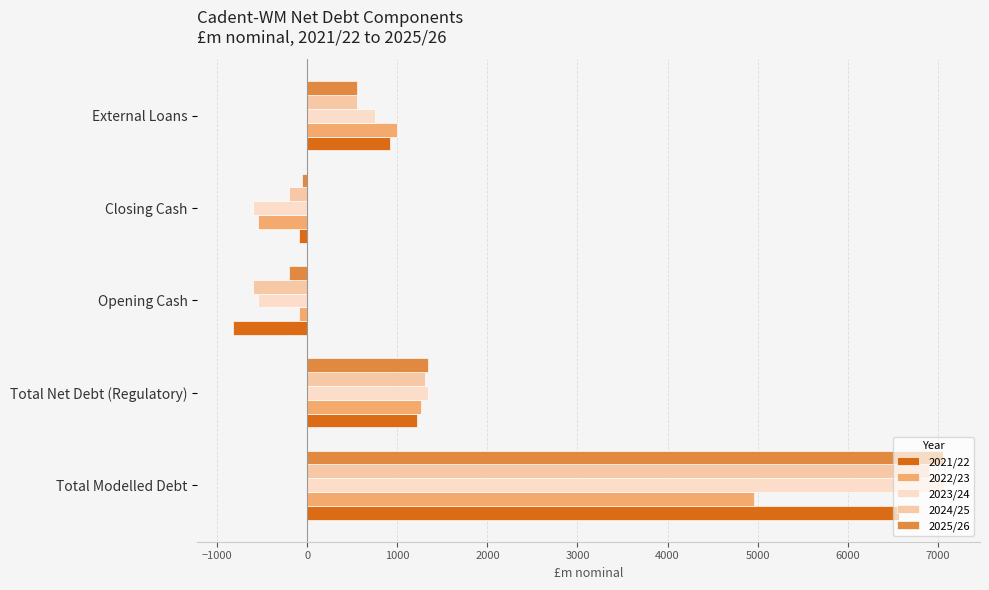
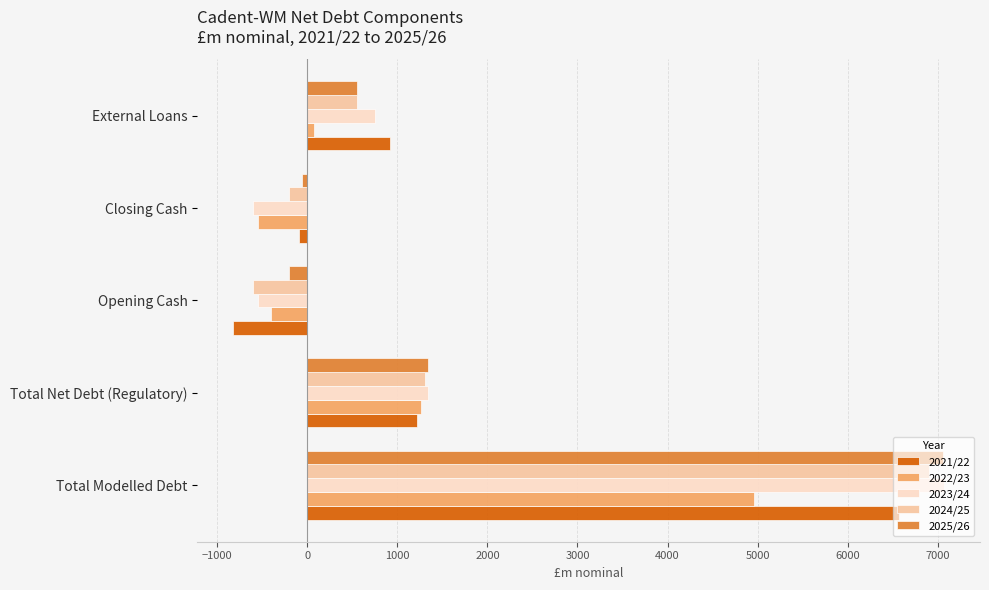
2022/23, External Loans: 1000 -> 100
2022/23, Opening Cash: -100 -> -400
